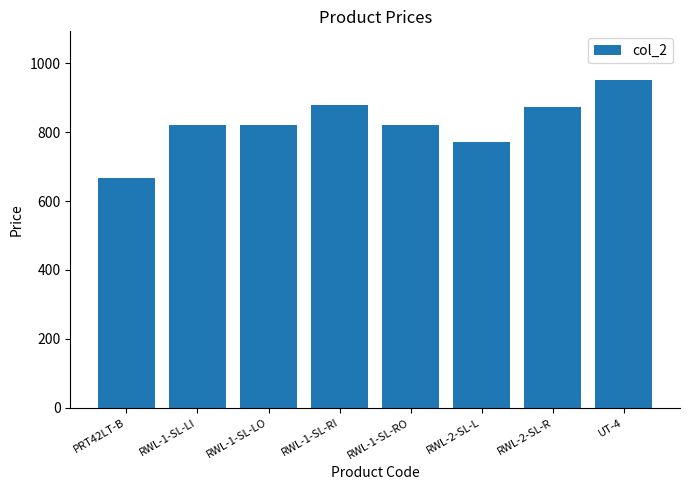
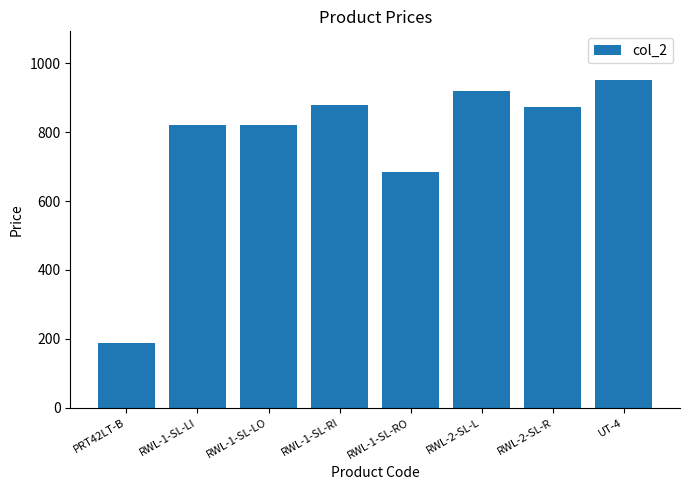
PRT42LT-B: 670 -> 190
RWL-1-SL-RO: 820 -> 680
RWL-2-SL-L: 770 -> 920
